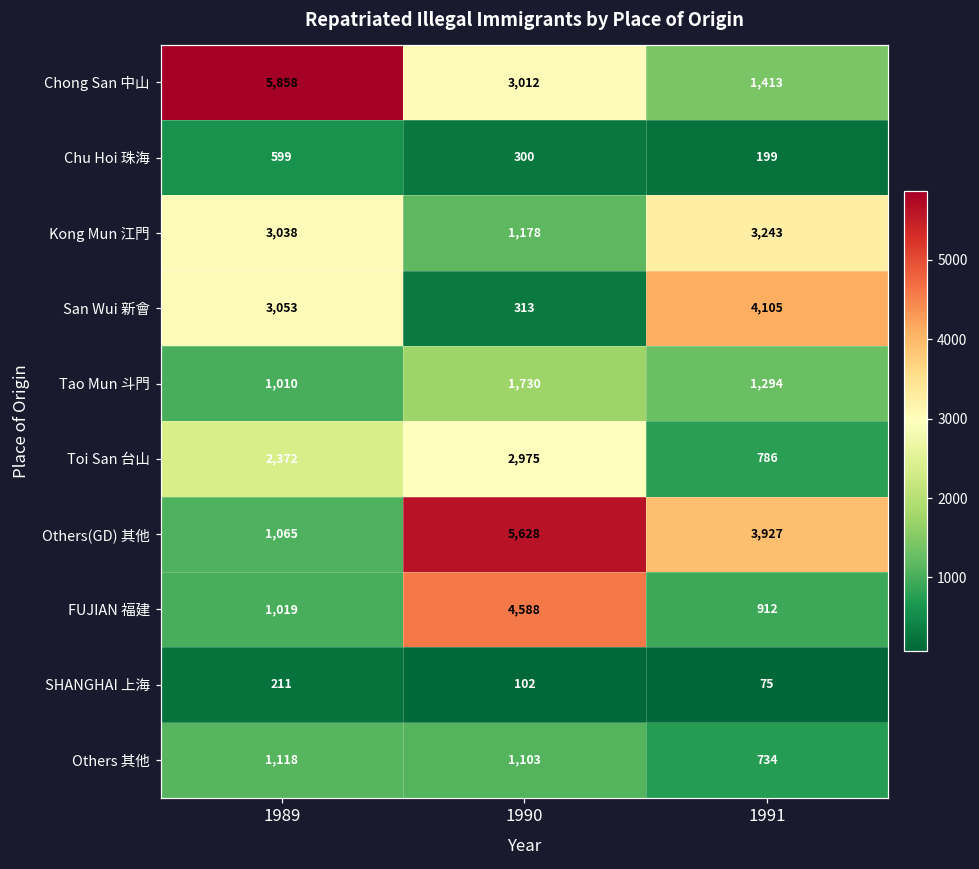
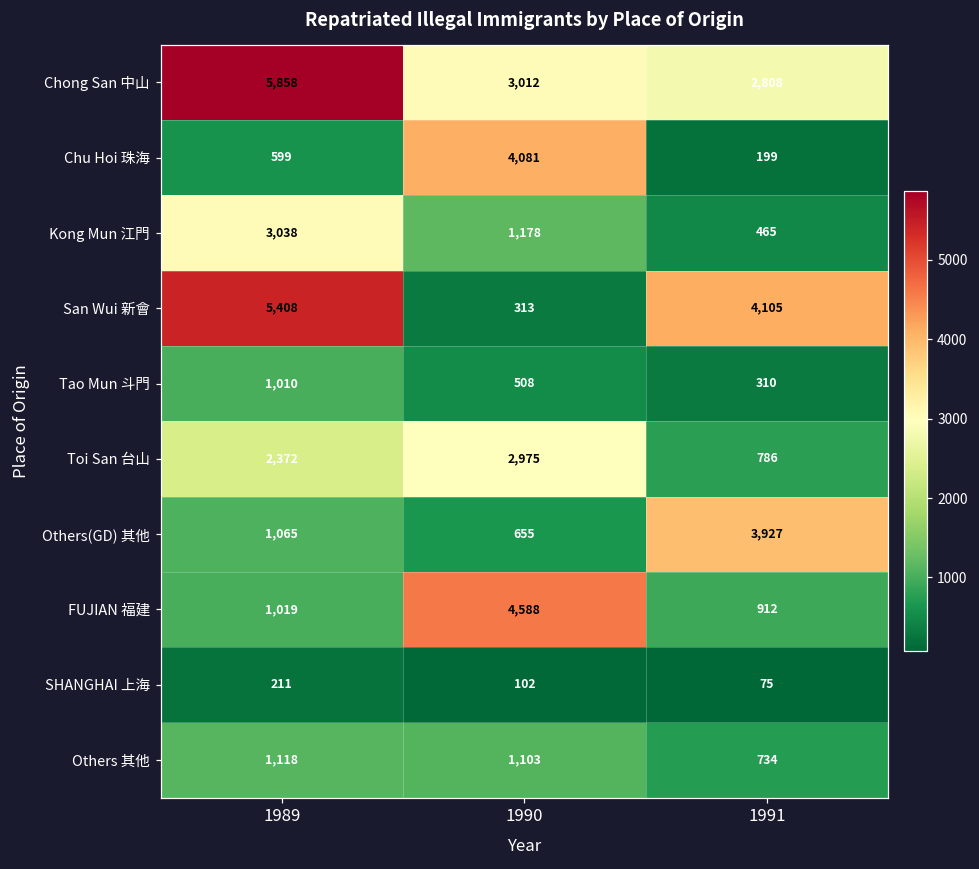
Chong San 中山, 1991: 1,413 -> 2,808
Chu Hoi 珠海, 1990: 300 -> 4,081
Kong Mun 江門, 1991: 3,243 -> 465
San Wui 新會, 1989: 3,053 -> 5,408
Tao Mun 斗門, 1990: 1,730 -> 508
Tao Mun 斗門, 1991: 1,294 -> 310
Others(GD) 其他, 1990: 5,628 -> 655
